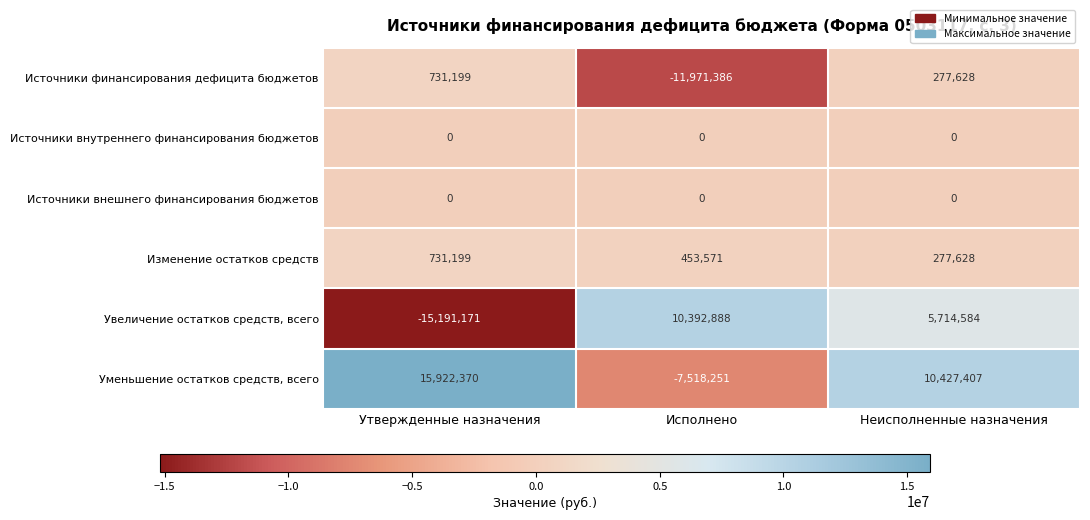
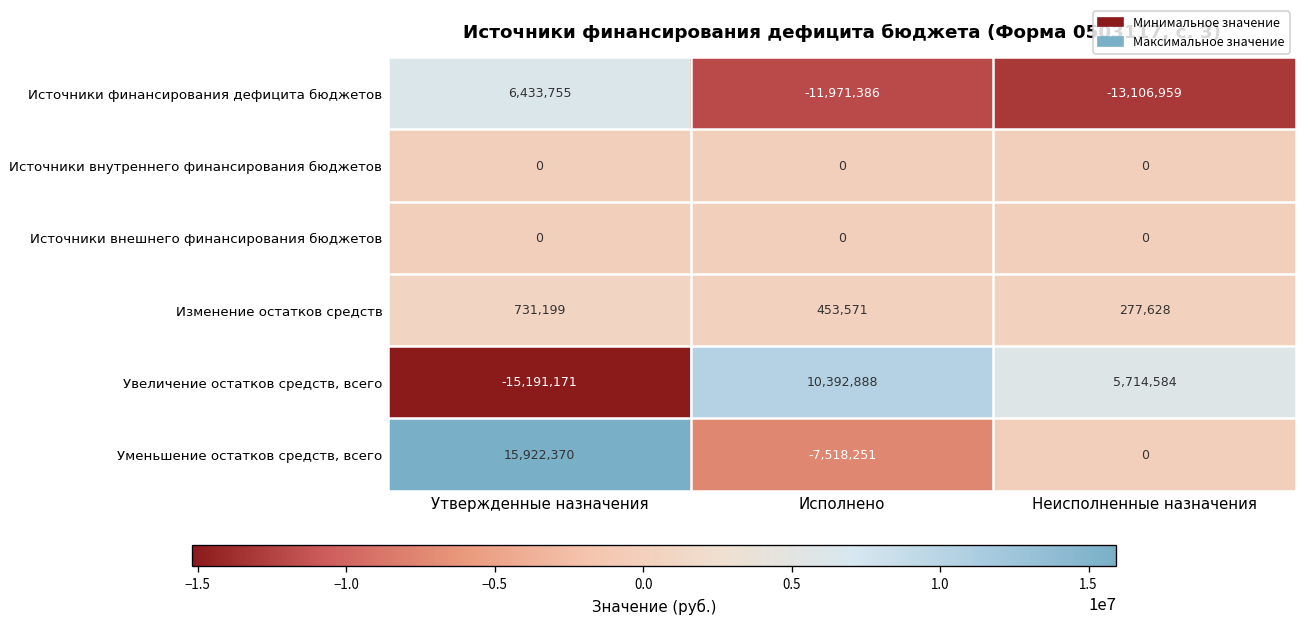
Источники финансирования дефицита бюджетов, Утвержденные назначения: 731,199 -> 6,433,755
Источники финансирования дефицита бюджетов, Неисполненные назначения: 277,628 -> -13,106,959
Уменьшение остатков средств, всего, Неисполненные назначения: 10,427,407 -> 0
